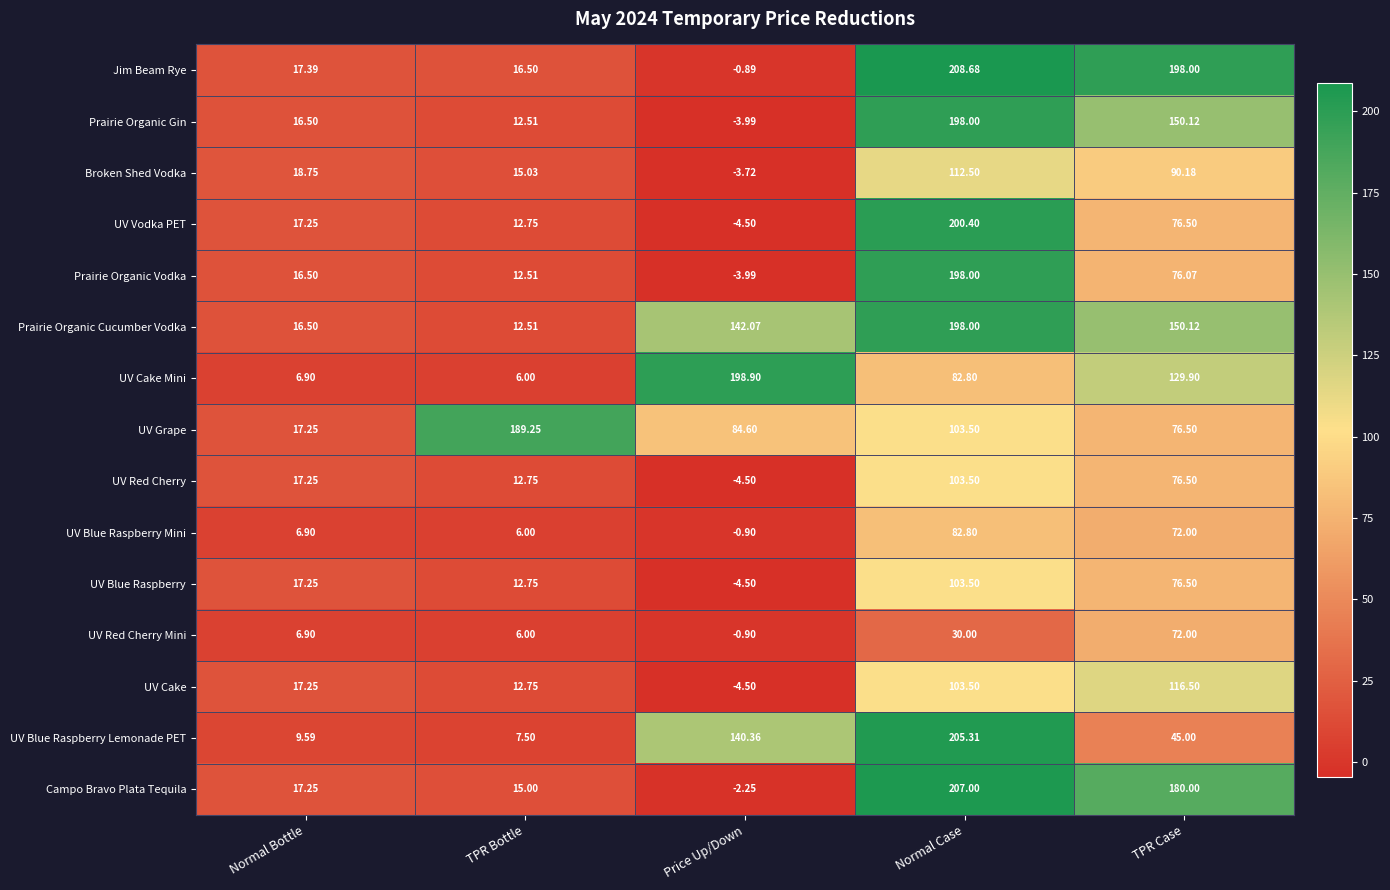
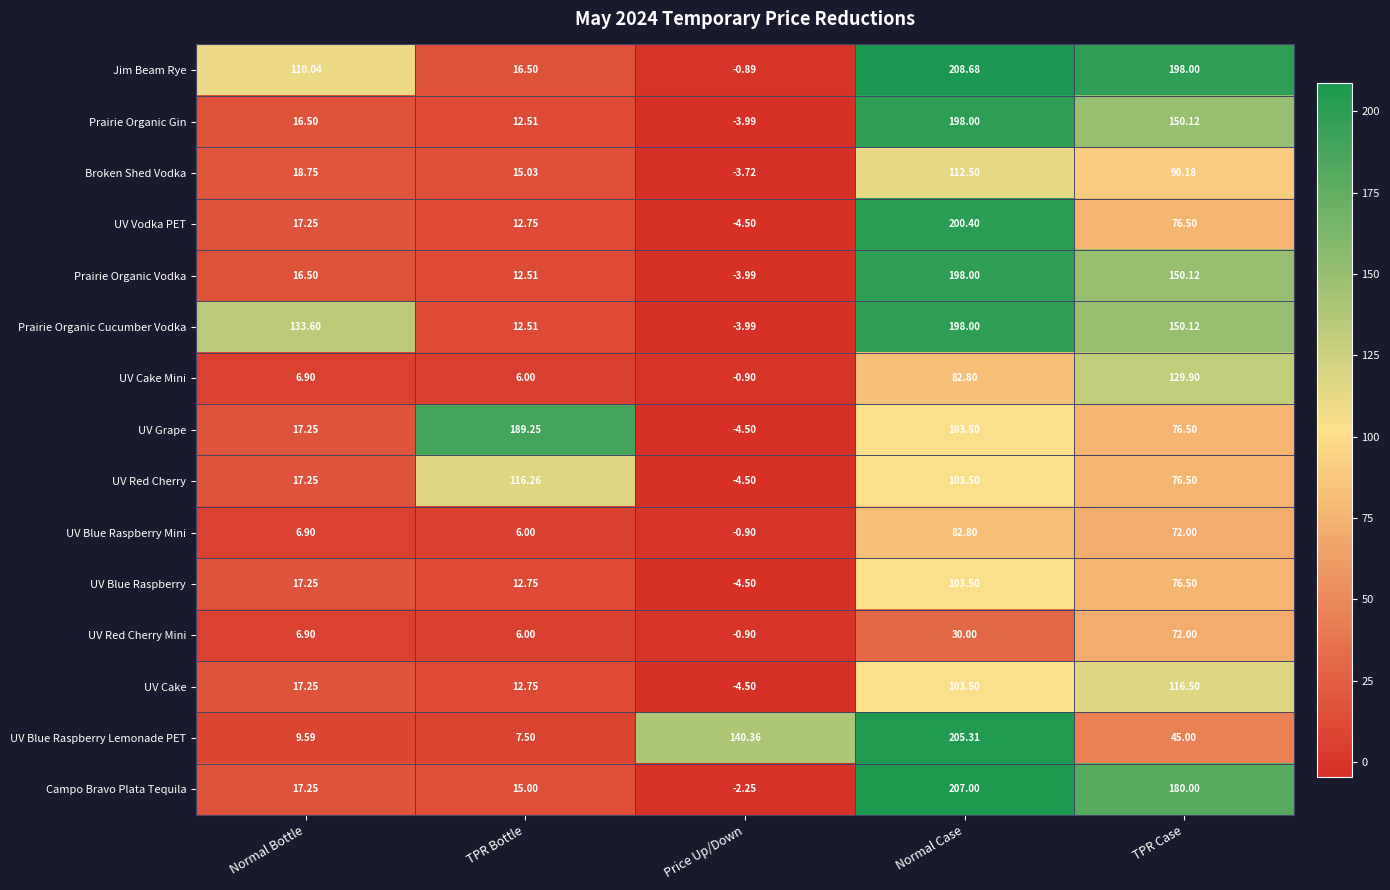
Jim Beam Rye, Normal Bottle: 17.39 -> 110.04
Prairie Organic Vodka, TPR Case: 76.07 -> 150.12
Prairie Organic Cucumber Vodka, Normal Bottle: 16.50 -> 133.60
Prairie Organic Cucumber Vodka, Price Up/Down: 142.07 -> -3.99
UV Cake Mini, Price Up/Down: 198.90 -> -0.90
UV Grape, Price Up/Down: 84.60 -> -4.50
UV Red Cherry, TPR Bottle: 12.75 -> 116.26
